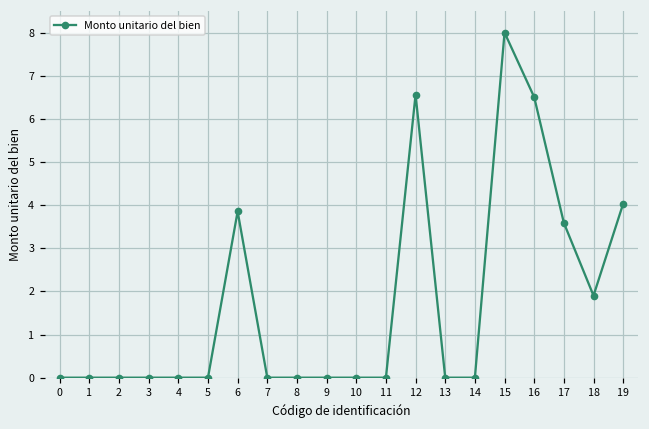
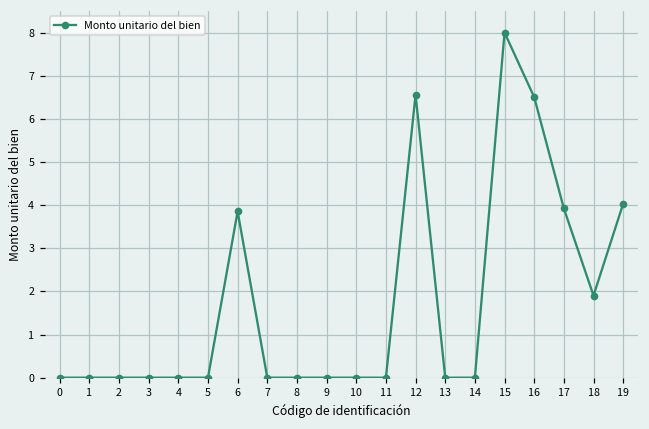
17: 3.6 -> 3.9
